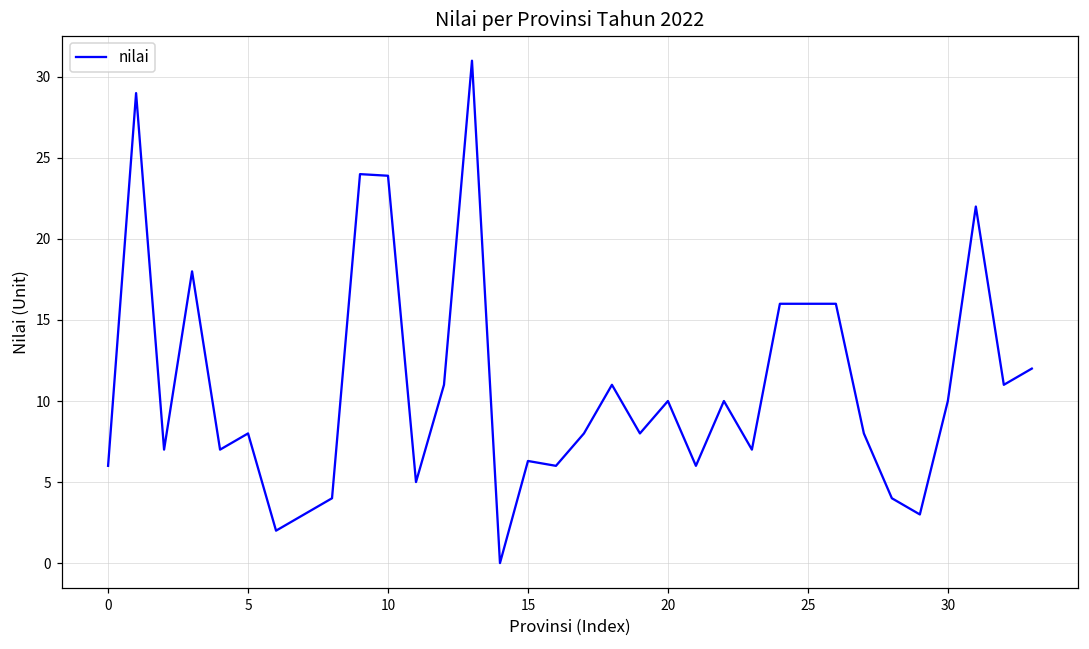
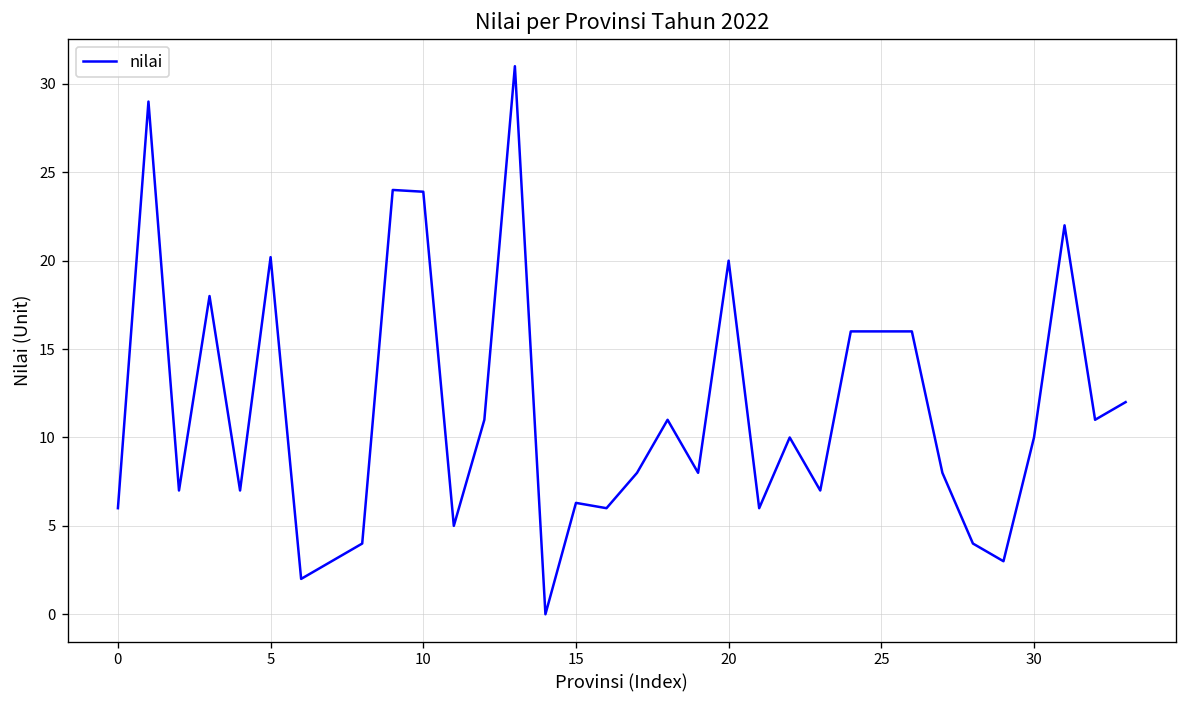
5: 8.0 -> 20.2
20: 10 -> 20
